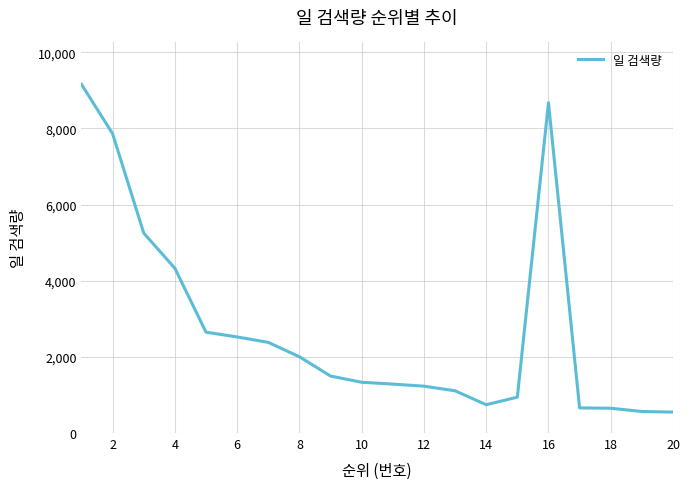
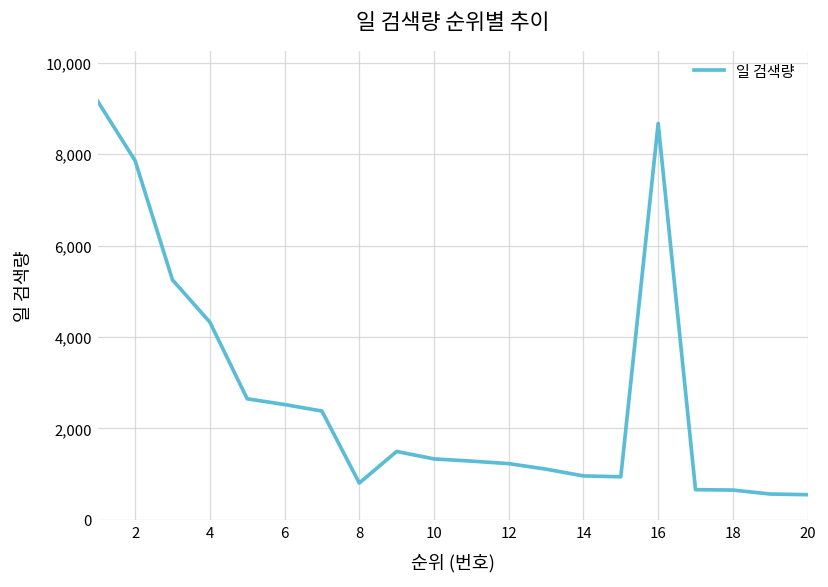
8: 2,000 -> 800
14: 700 -> 1,000
